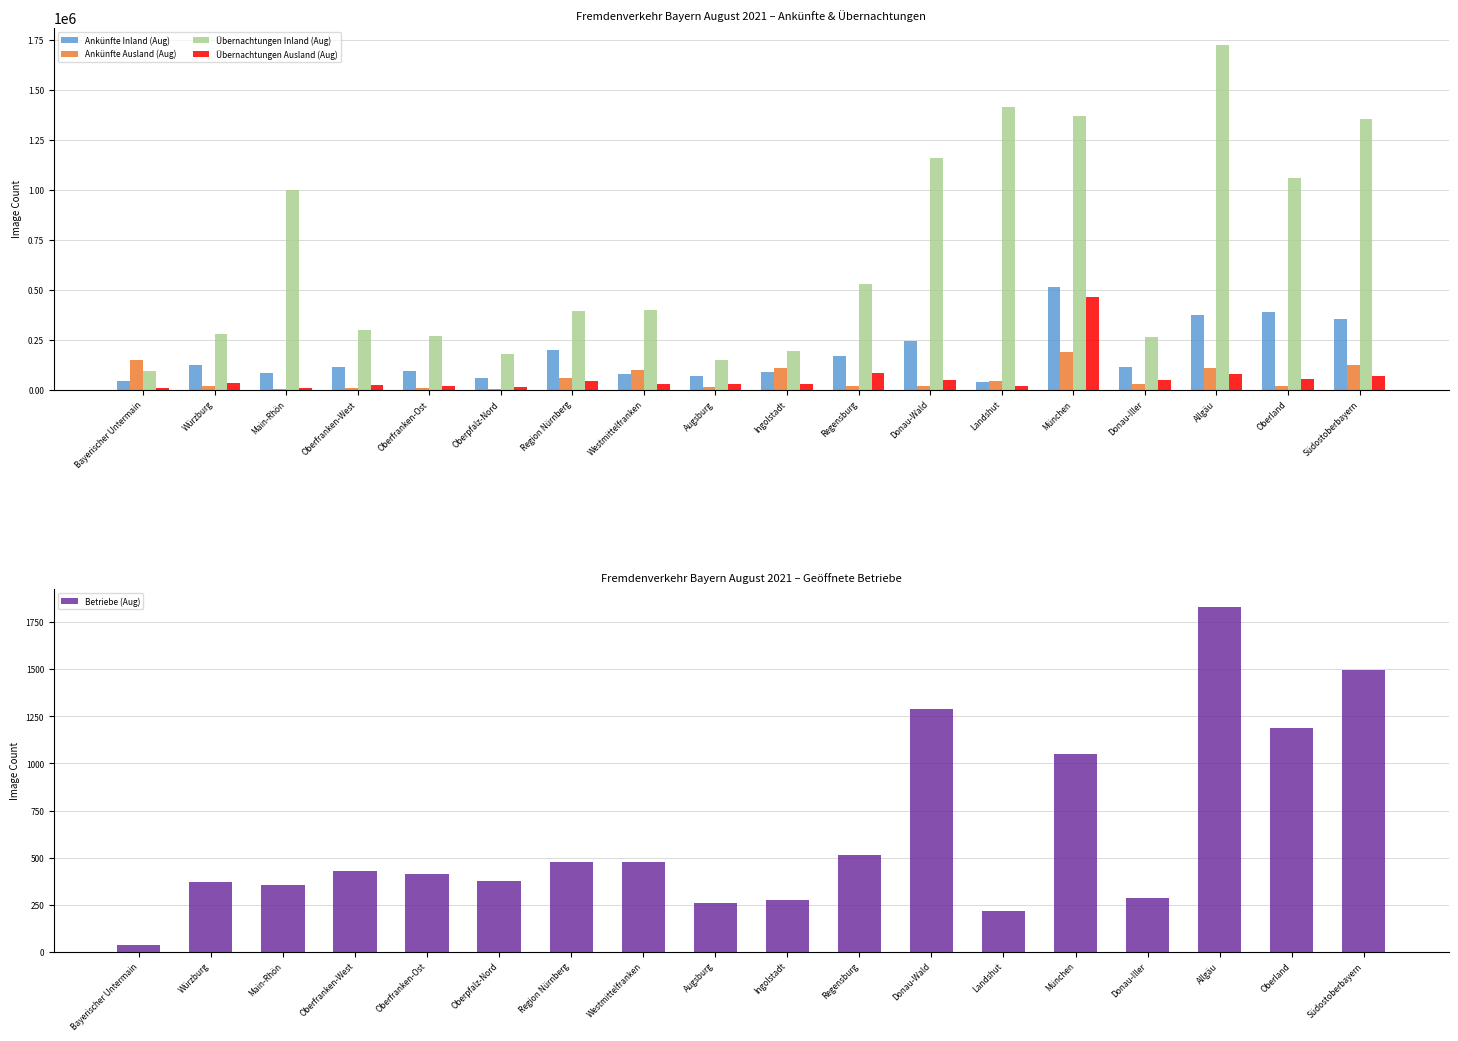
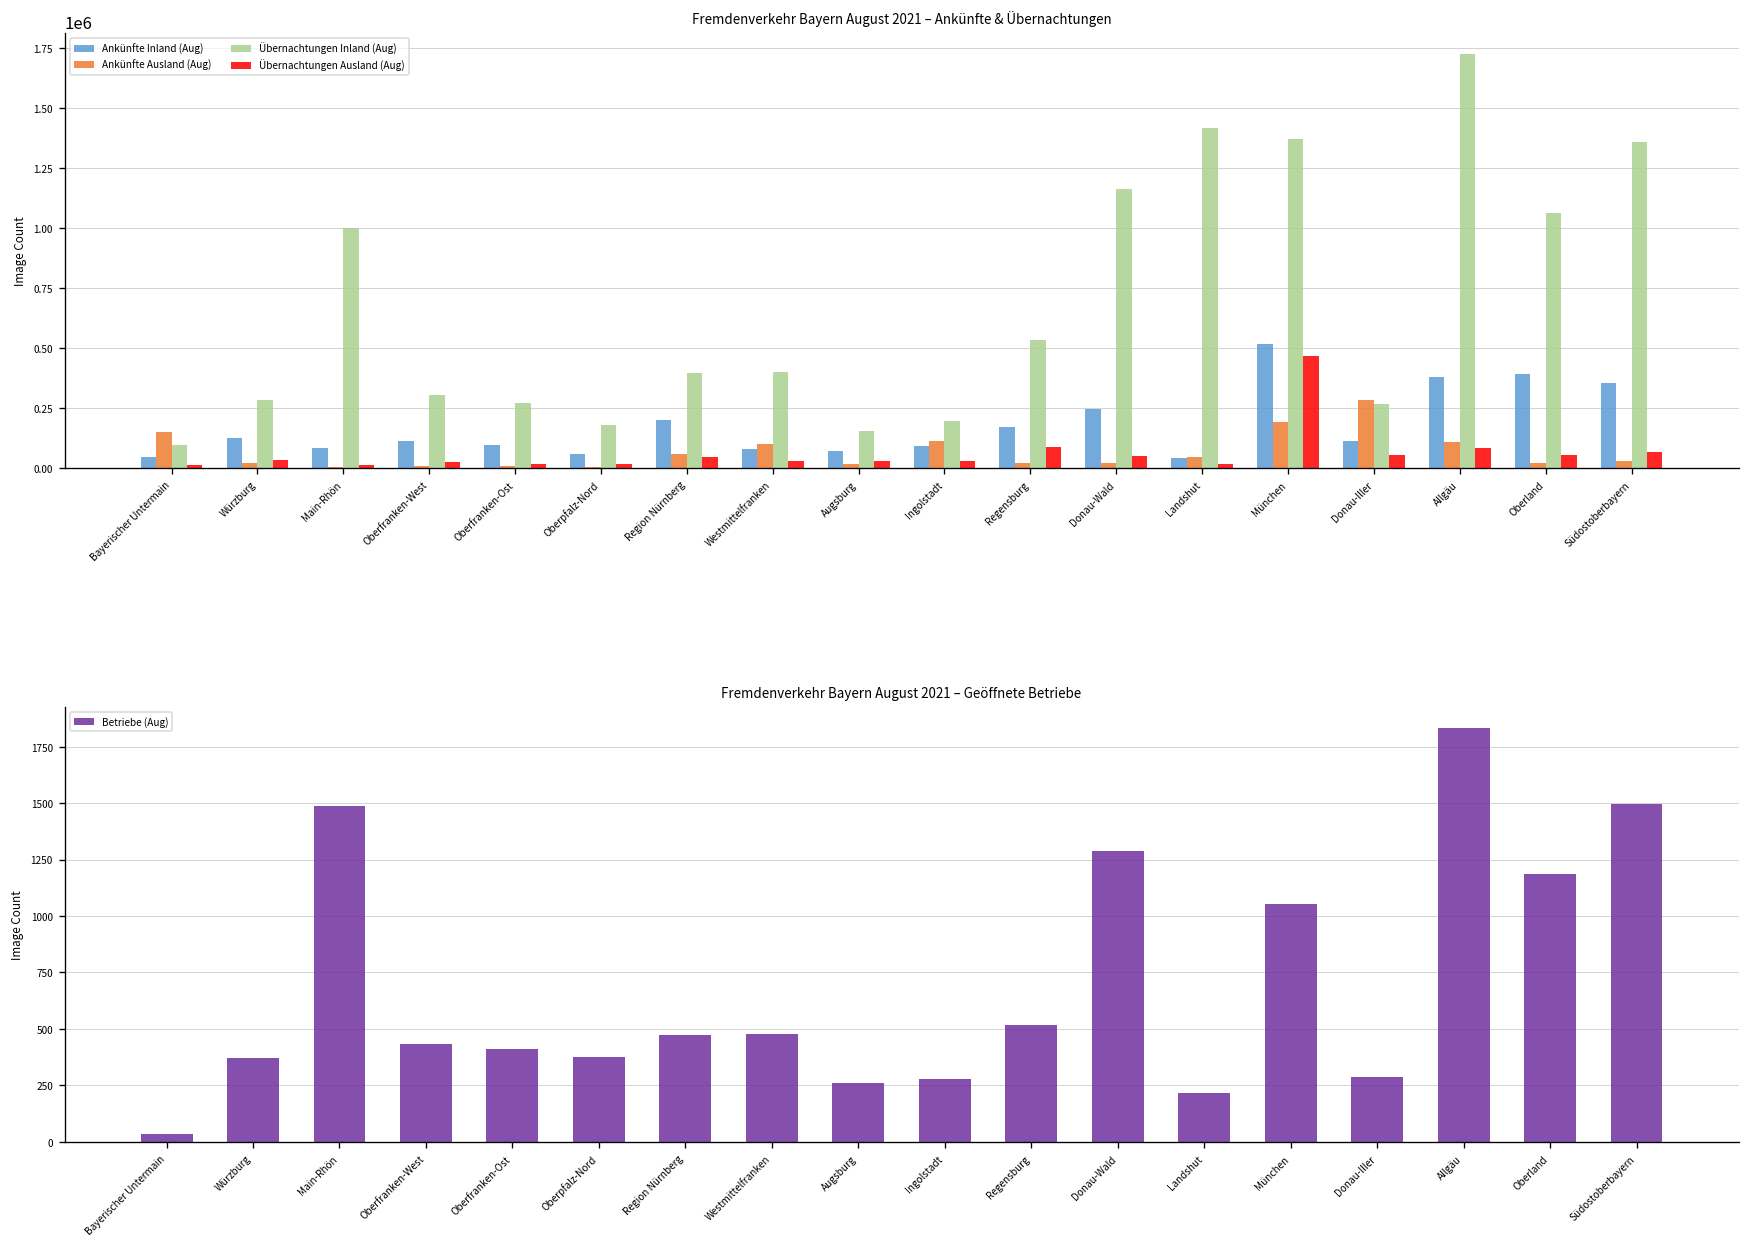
Fremdenverkehr Bayern August 2021 – Ankünfte & Übernachtungen, Ankünfte Ausland (Aug), Donau-Iller: 30000 -> 280000
Fremdenverkehr Bayern August 2021 – Ankünfte & Übernachtungen, Ankünfte Ausland (Aug), Südostoberbayern: 120000 -> 30000
Fremdenverkehr Bayern August 2021 – Geöffnete Betriebe, Main-Rhön: 360 -> 1490
